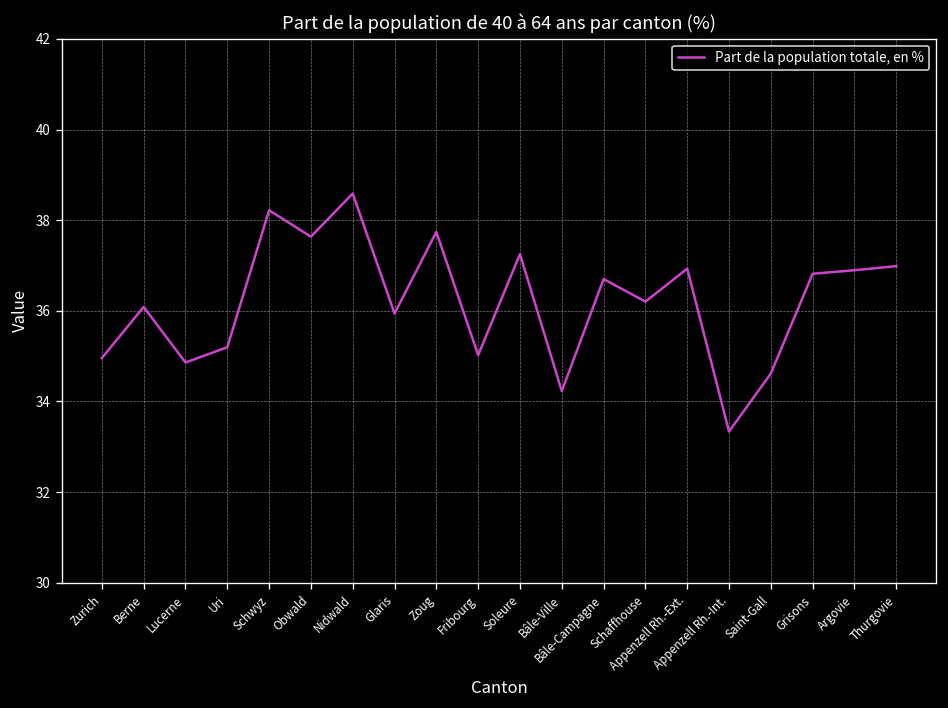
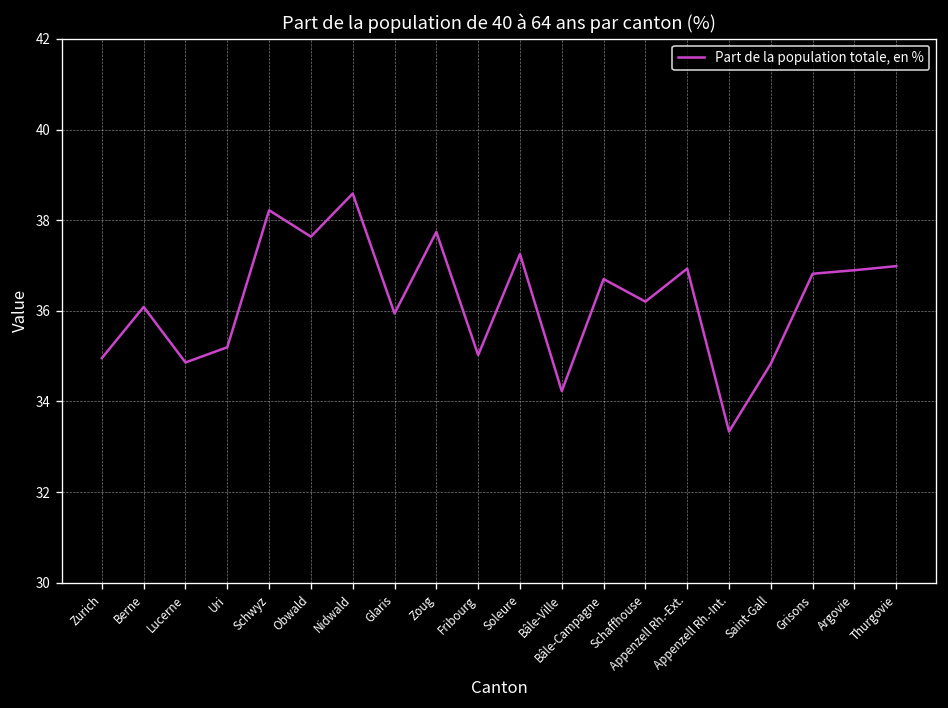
Saint-Gall: 34.6 -> 34.8
